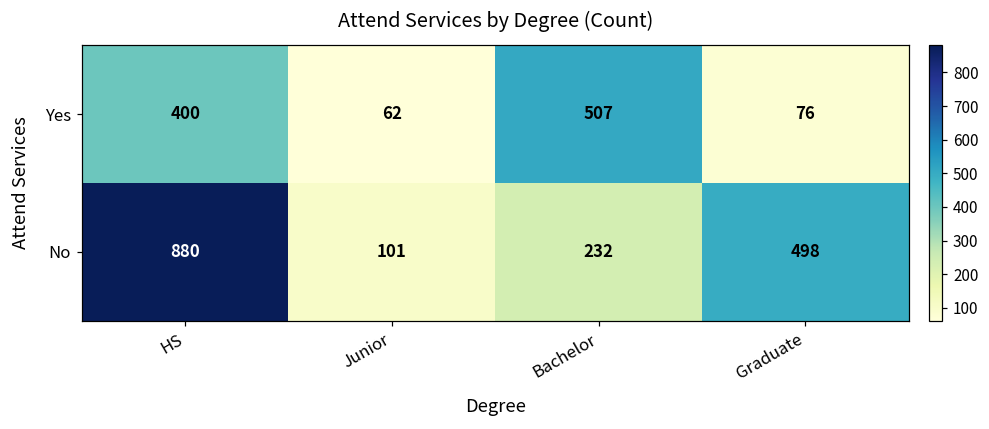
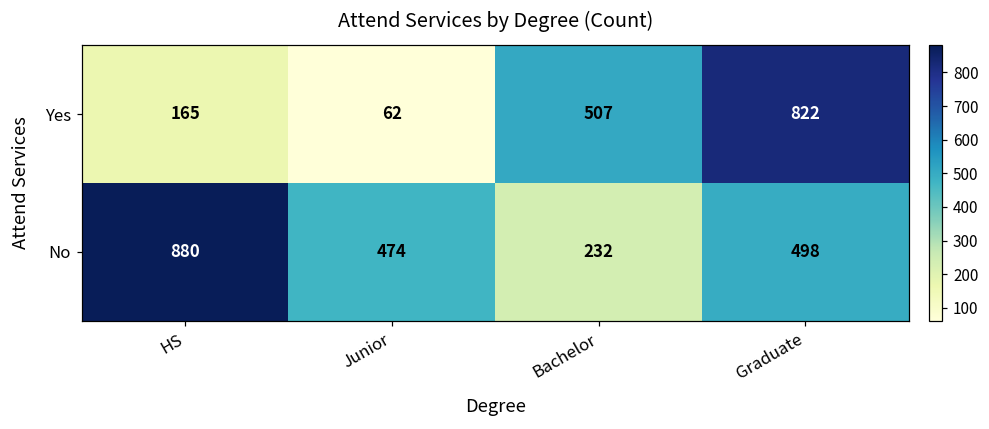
Yes, HS: 400 -> 165
Yes, Graduate: 76 -> 822
No, Junior: 101 -> 474
